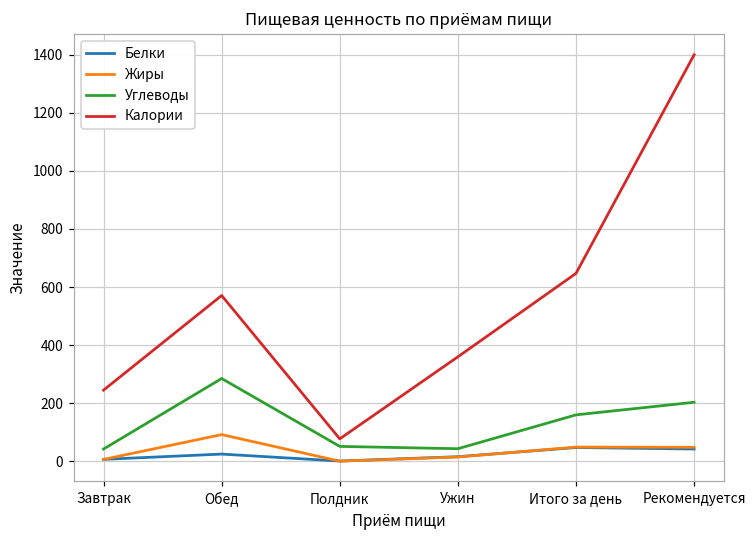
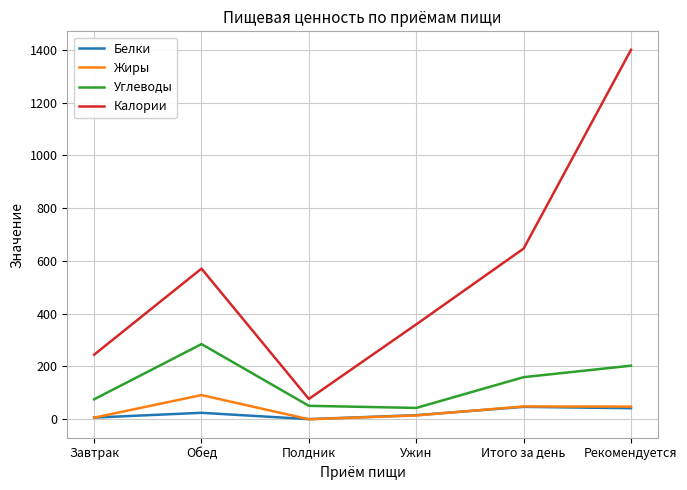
Углеводы, Завтрак: 40 -> 80
